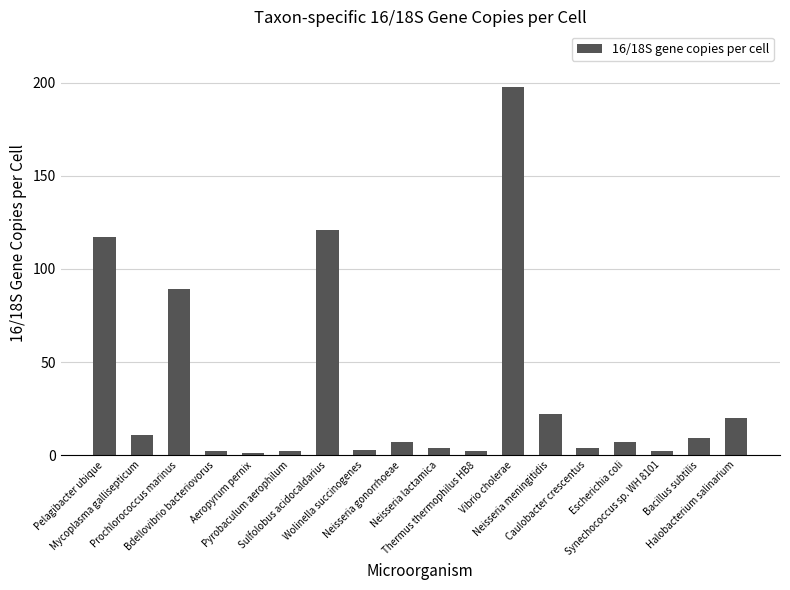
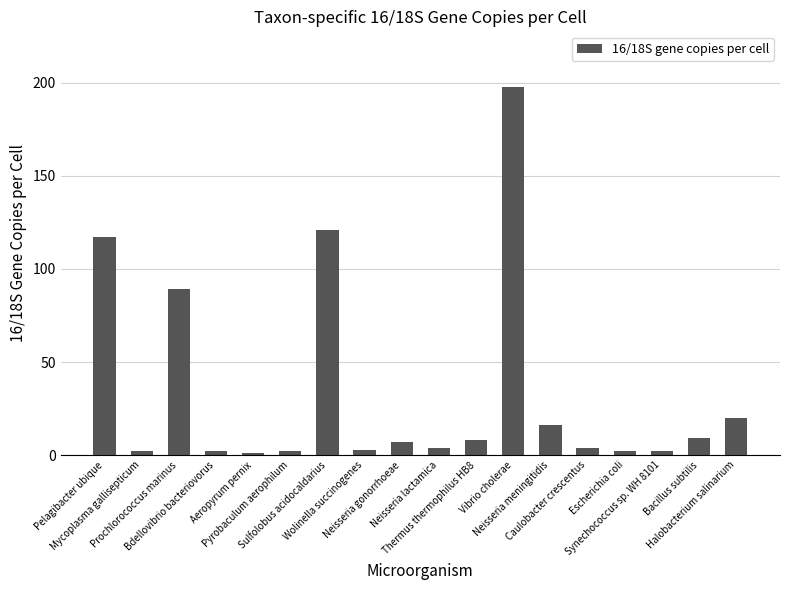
Mycoplasma gallisepticum: 11 -> 2
Thermus thermophilus HB8: 2 -> 8
Neisseria meningitidis: 22 -> 16
Escherichia coli: 7 -> 2
